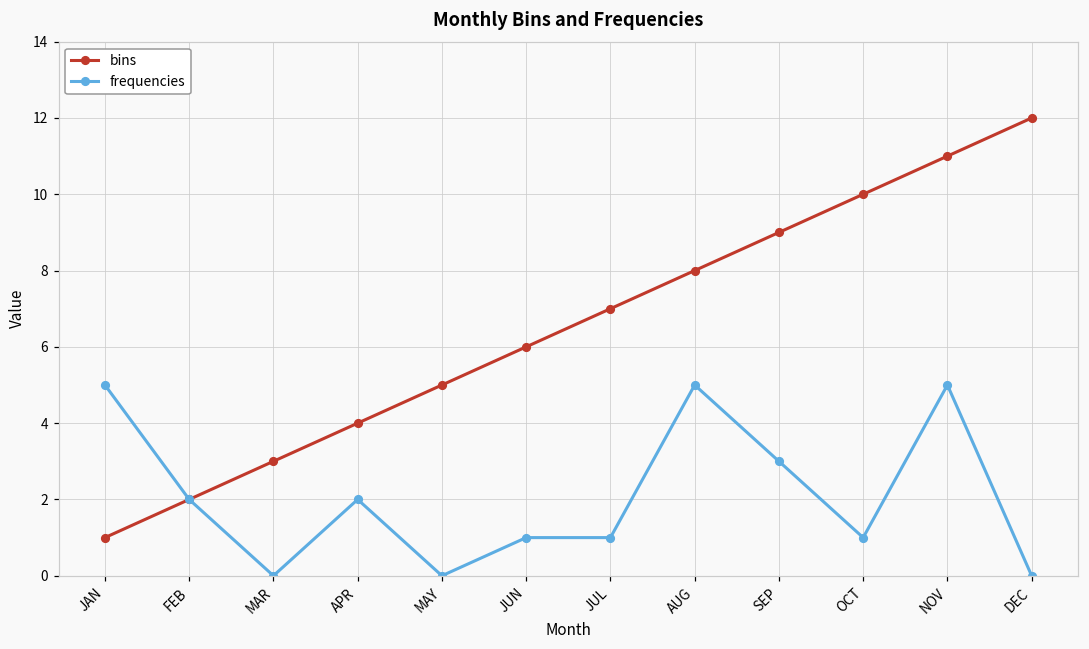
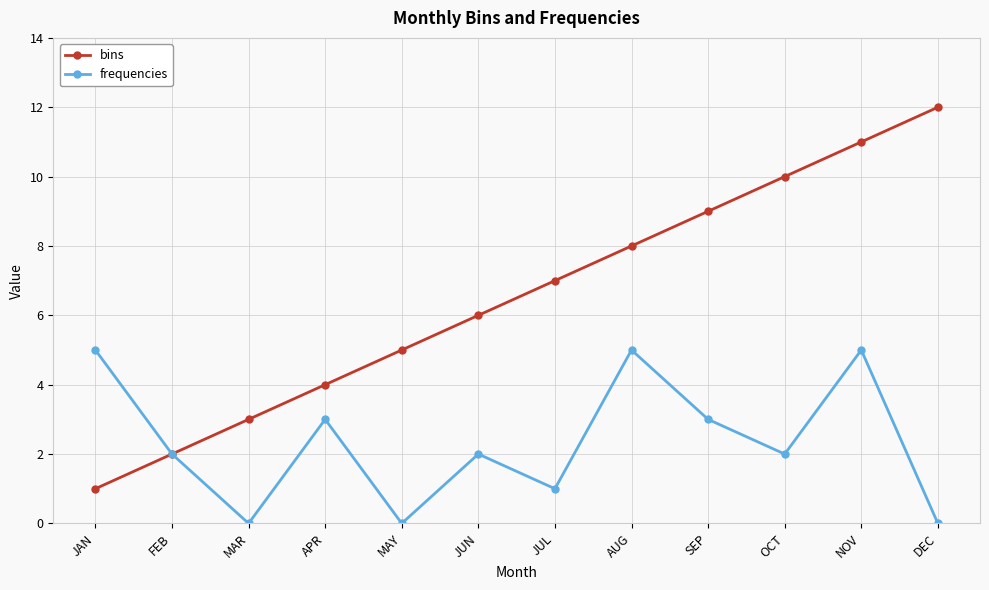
frequencies, APR: 2 -> 3
frequencies, JUN: 1 -> 2
frequencies, OCT: 1 -> 2
